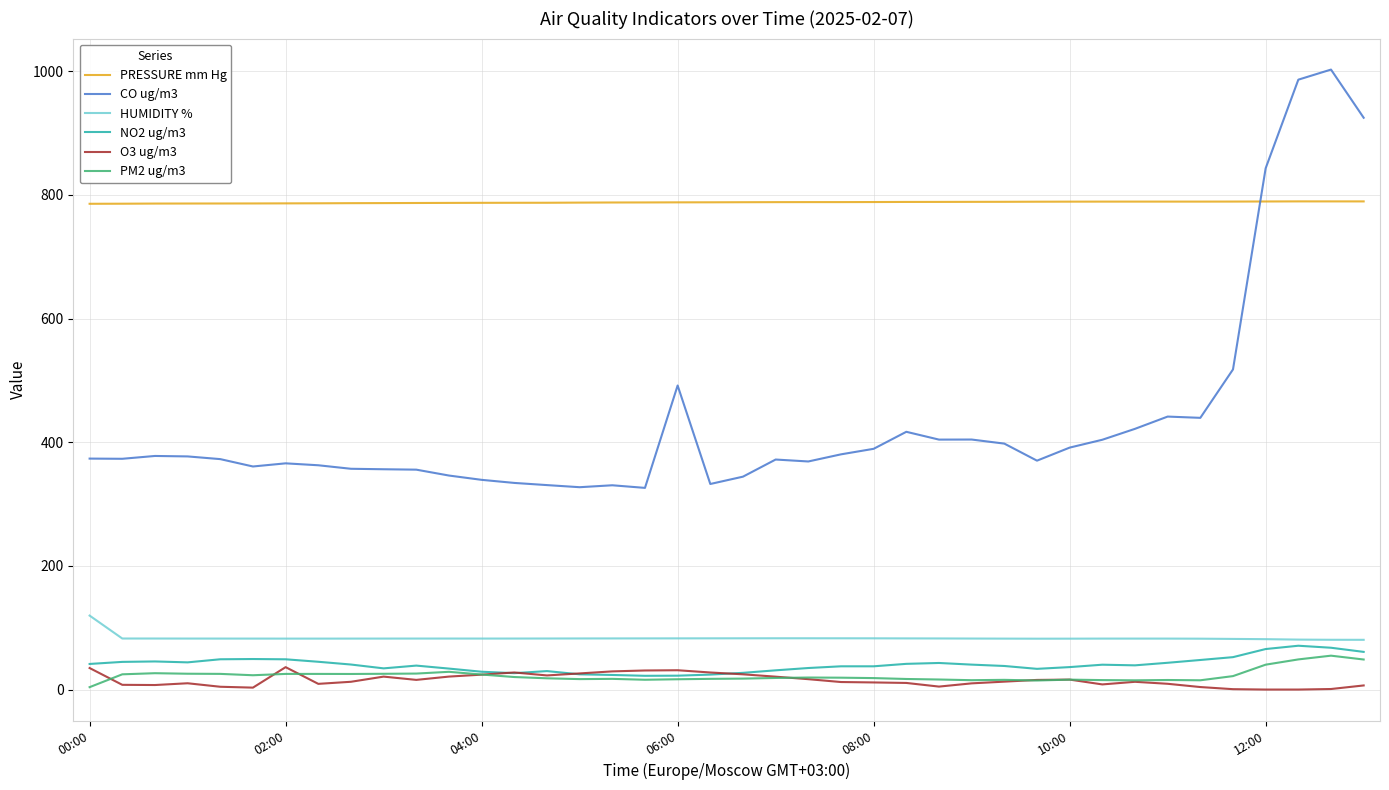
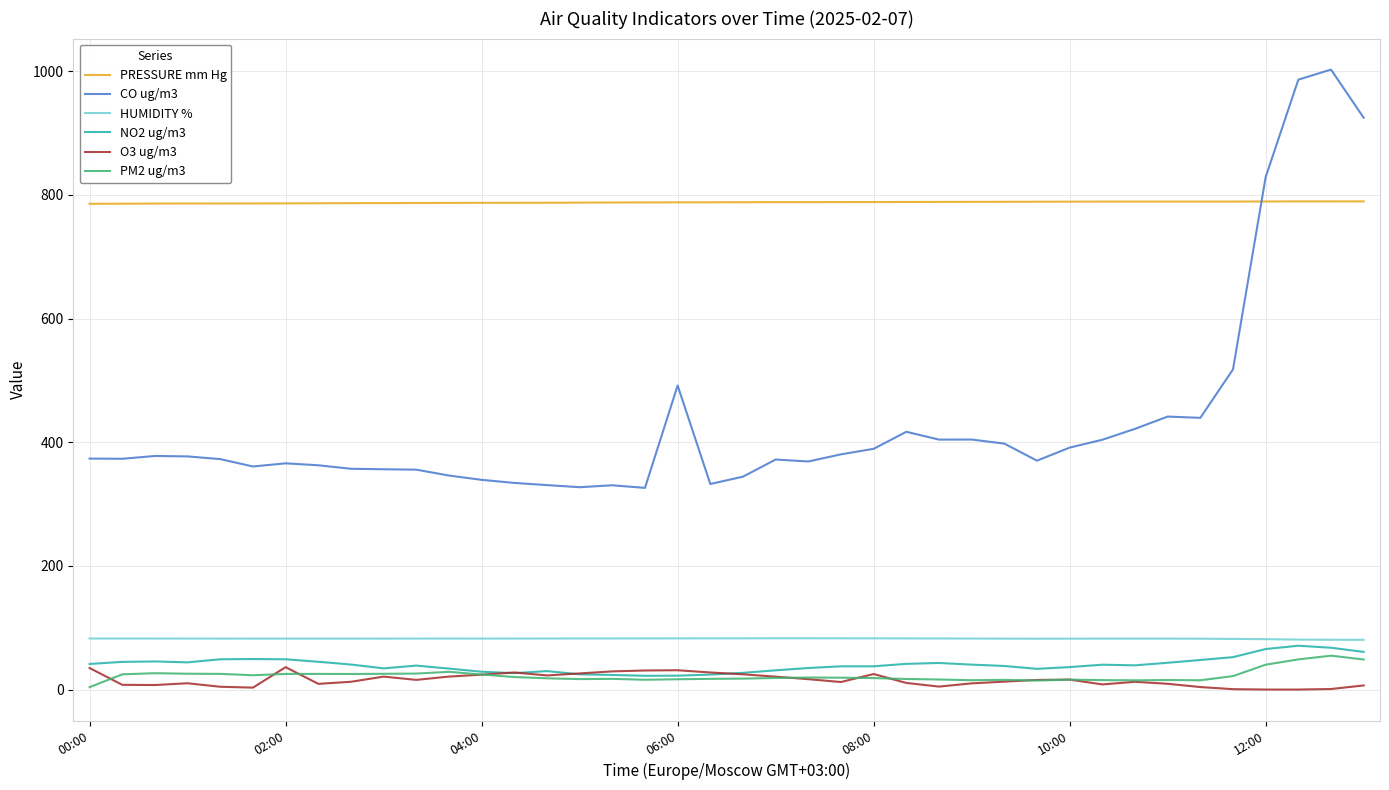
HUMIDITY %, 00:00: 120 -> 80
O3 ug/m3, 08:00: 10 -> 30
CO ug/m3, 12:00: 840 -> 830
